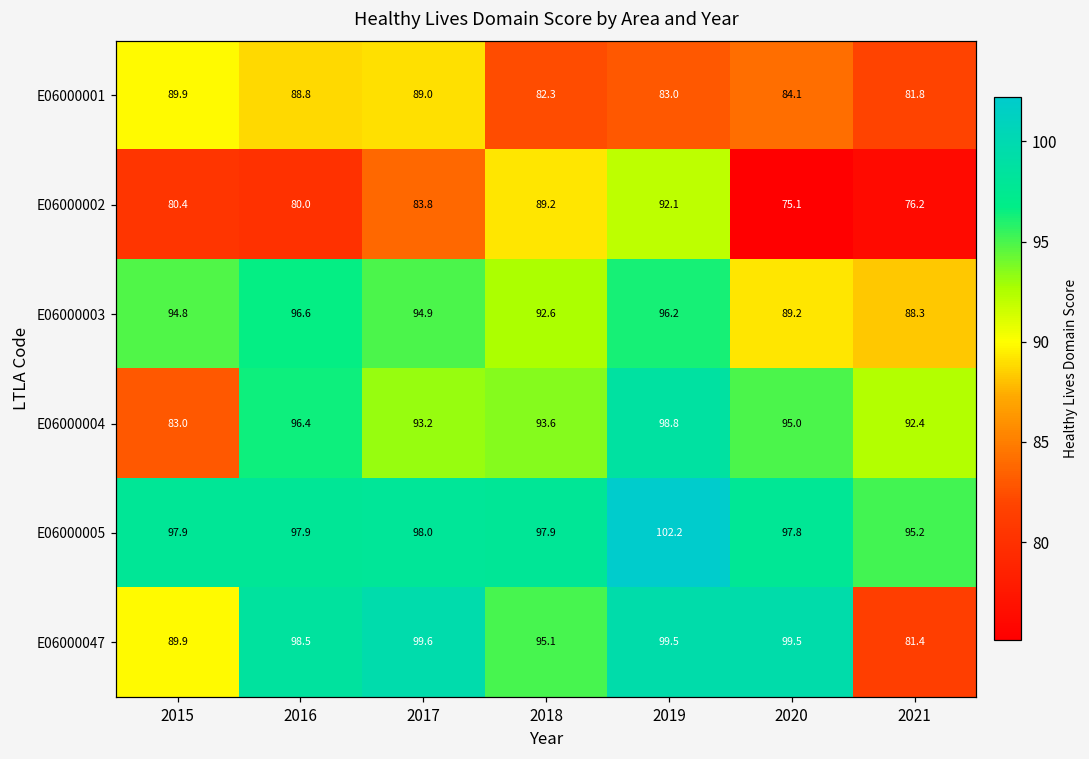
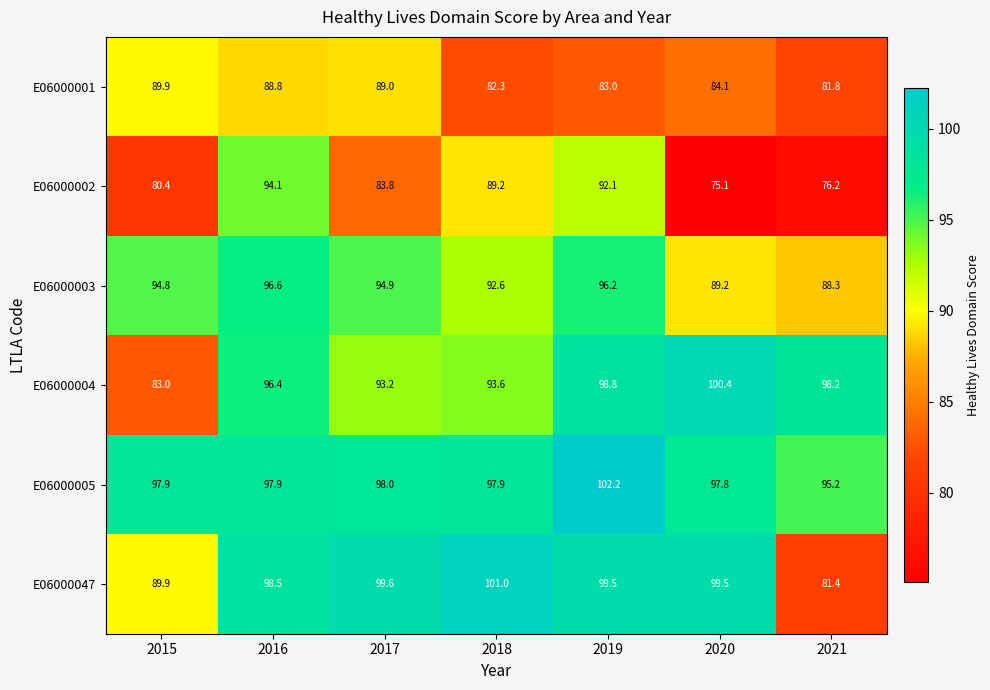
E06000002, 2016: 80.0 -> 94.1
E06000004, 2020: 95.0 -> 100.4
E06000004, 2021: 92.4 -> 98.2
E06000047, 2018: 95.1 -> 101.0
